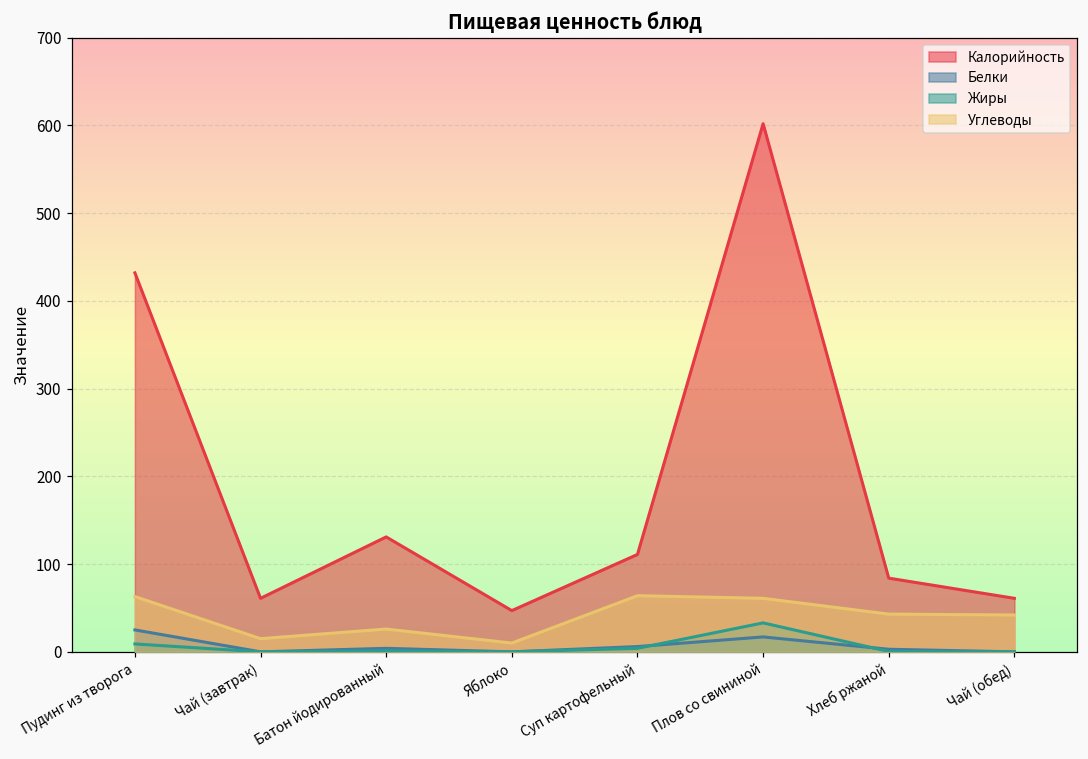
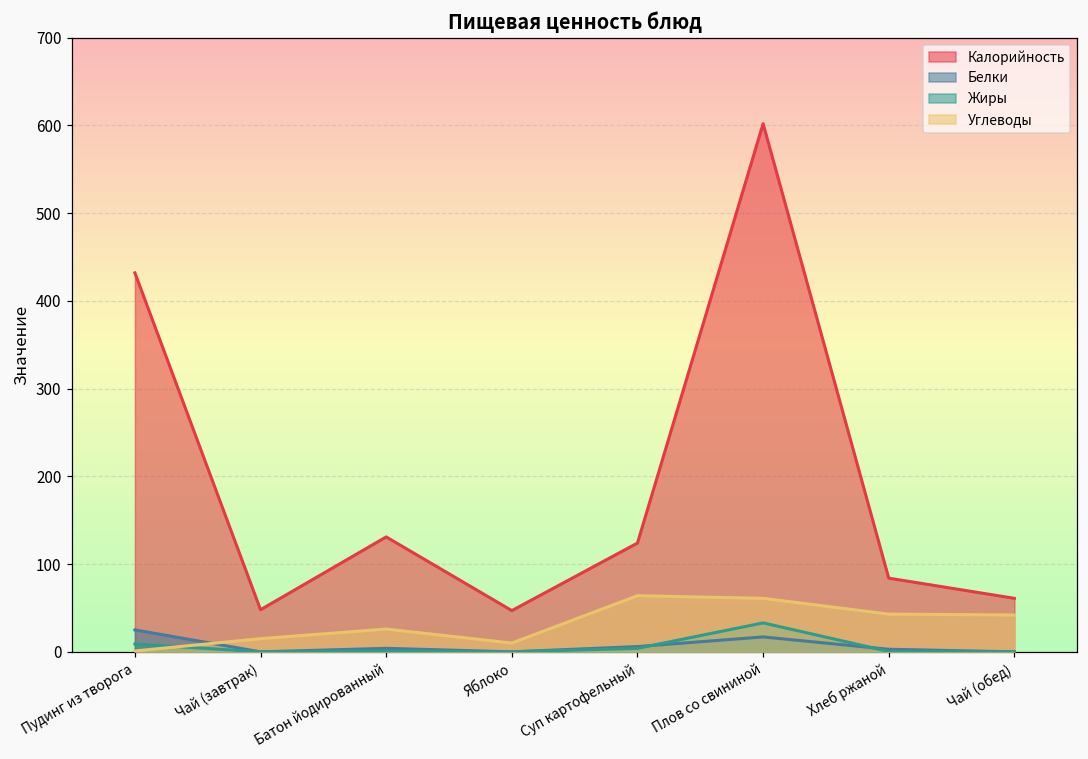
Углеводы, Пудинг из творога: 60 -> 0
Калорийность, Чай (завтрак): 60 -> 50
Калорийность, Суп картофельный: 110 -> 120
